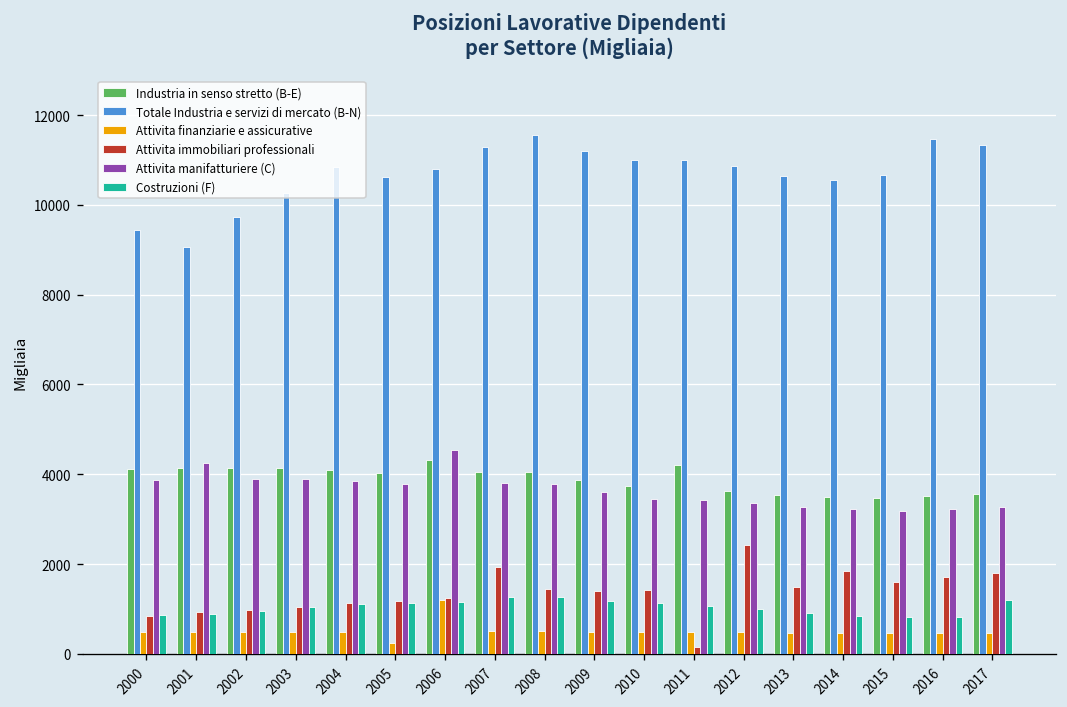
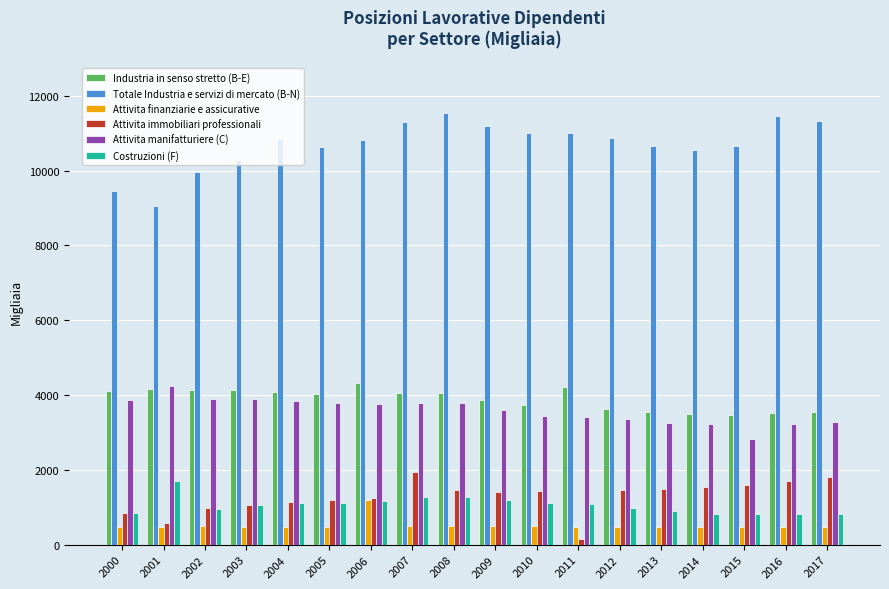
Attivita immobiliari professionali, 2001: 900 -> 600
Costruzioni (F), 2001: 900 -> 1700
Totale Industria e servizi di mercato (B-N), 2002: 9700 -> 10000
Attivita finanziarie e assicurative, 2005: 200 -> 500
Attivita manifatturiere (C), 2006: 4500 -> 3700
Attivita immobiliari professionali, 2012: 2400 -> 1500
Attivita immobiliari professionali, 2014: 1800 -> 1500
Attivita manifatturiere (C), 2015: 3200 -> 2800
Costruzioni (F), 2017: 1200 -> 800
